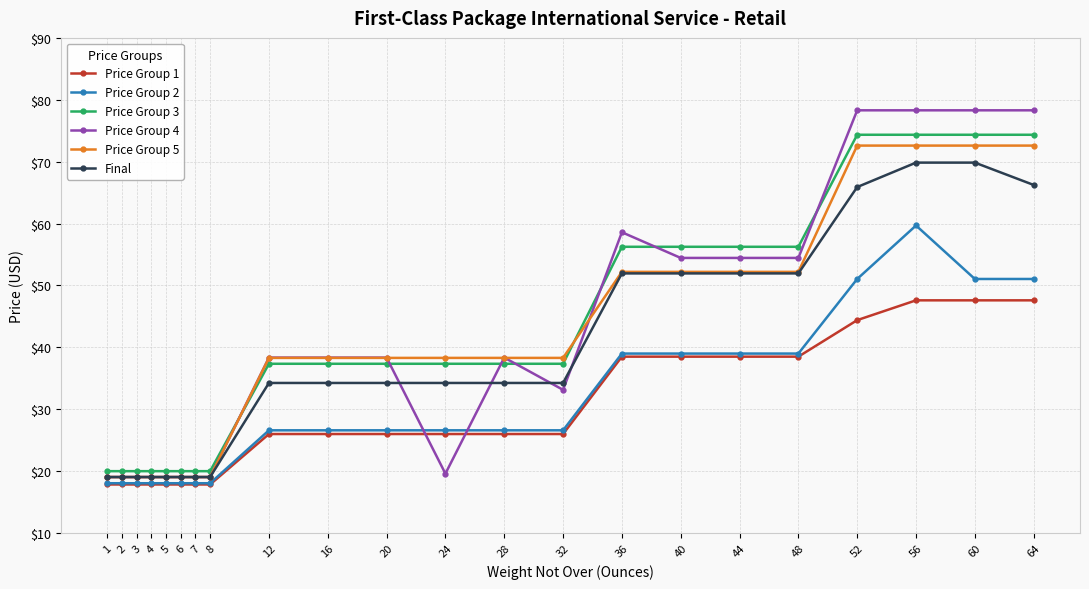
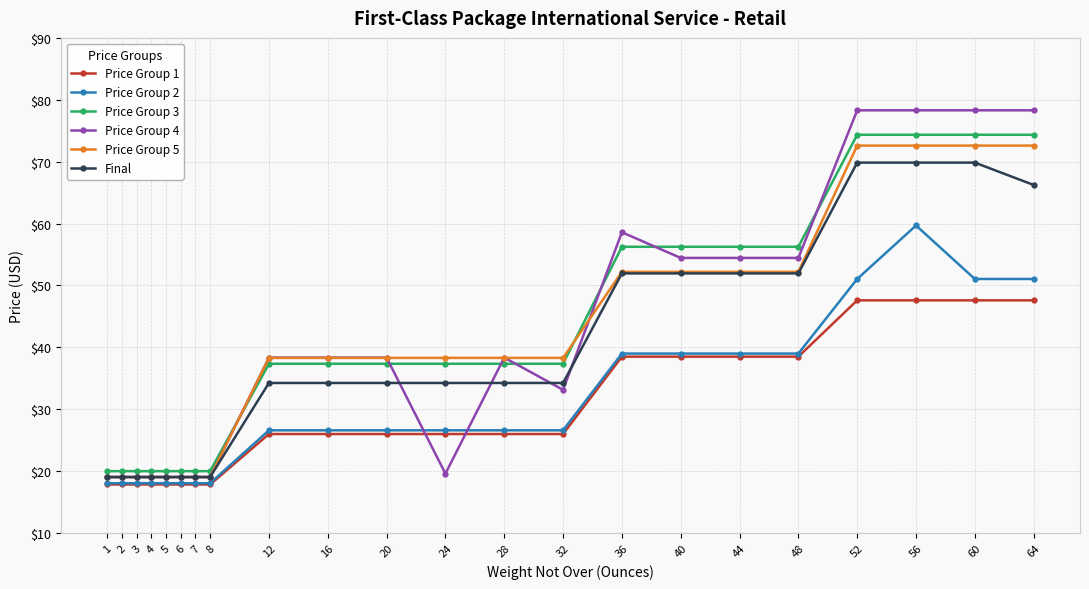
Price Group 1, 52: $44 -> $48
Final, 52: $66 -> $70
